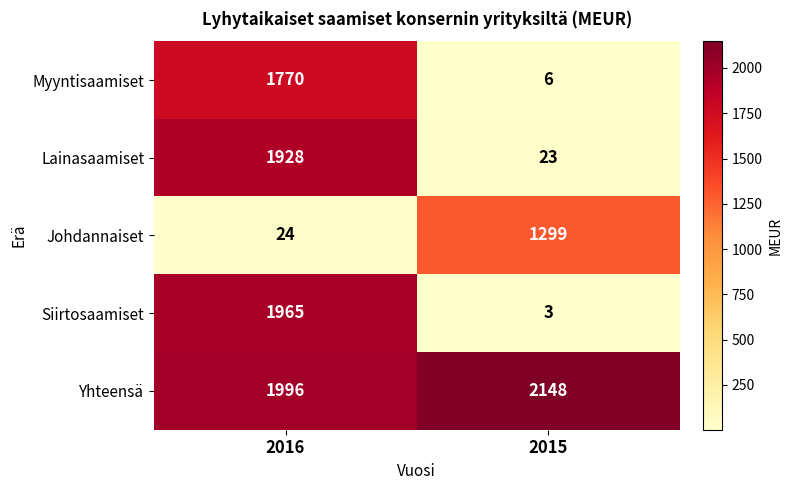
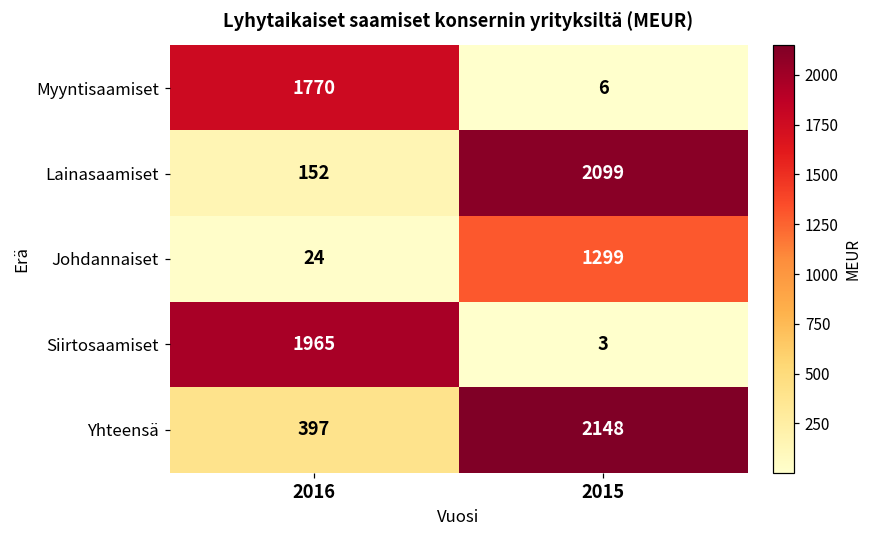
Lainasaamiset, 2016: 1928 -> 152
Lainasaamiset, 2015: 23 -> 2099
Yhteensä, 2016: 1996 -> 397
